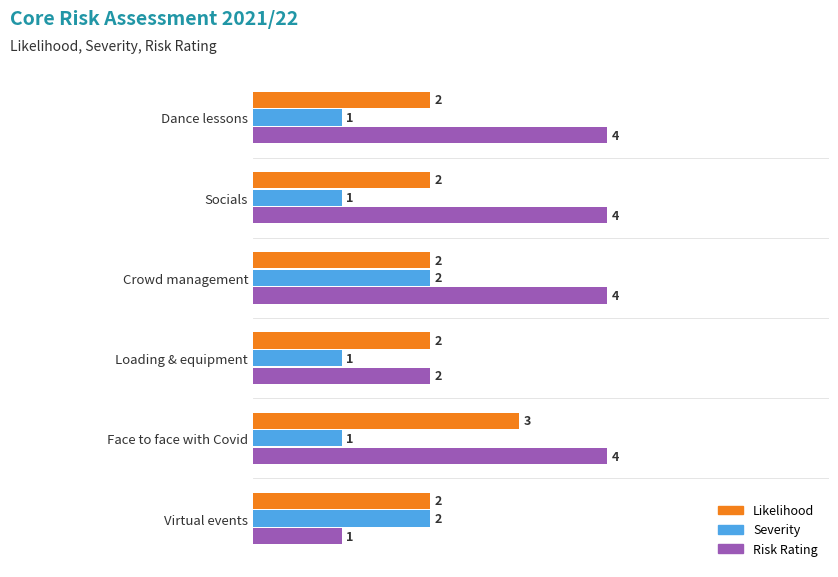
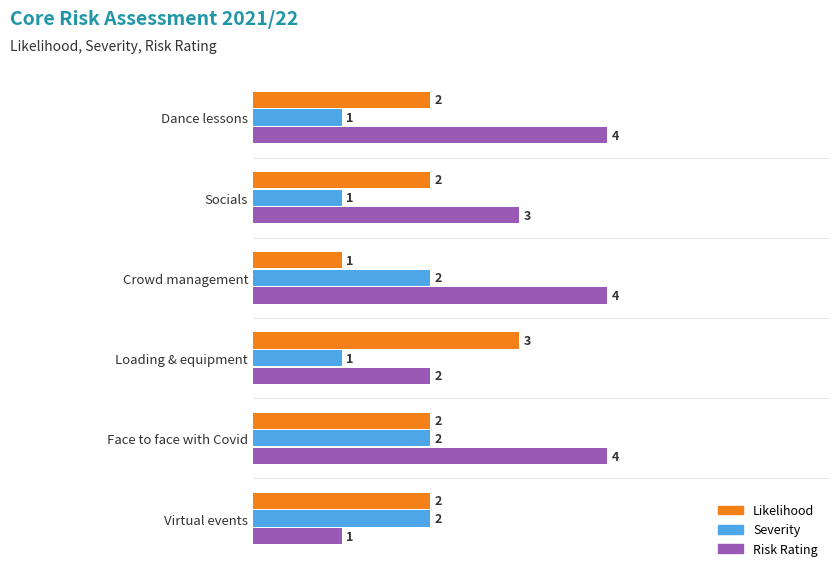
Risk Rating, Socials: 4 -> 3
Likelihood, Crowd management: 2 -> 1
Likelihood, Loading & equipment: 2 -> 3
Likelihood, Face to face with Covid: 3 -> 2
Severity, Face to face with Covid: 1 -> 2
